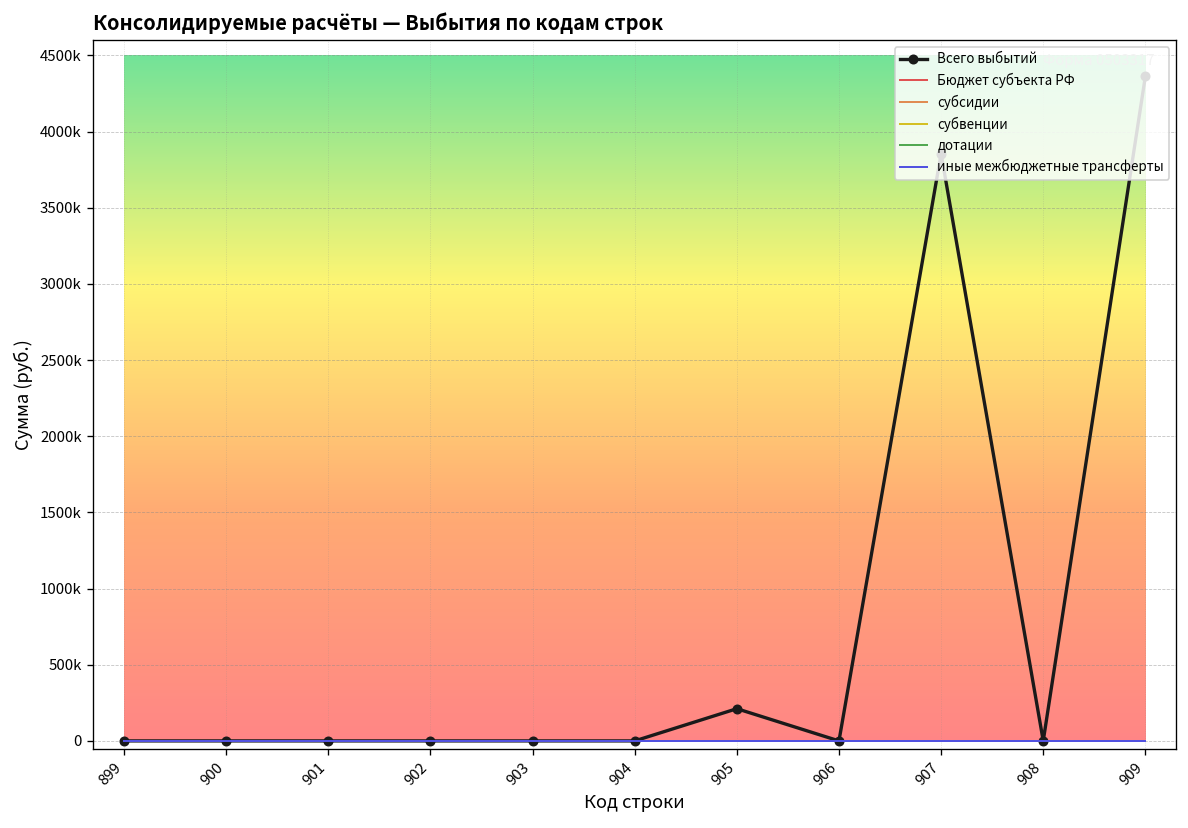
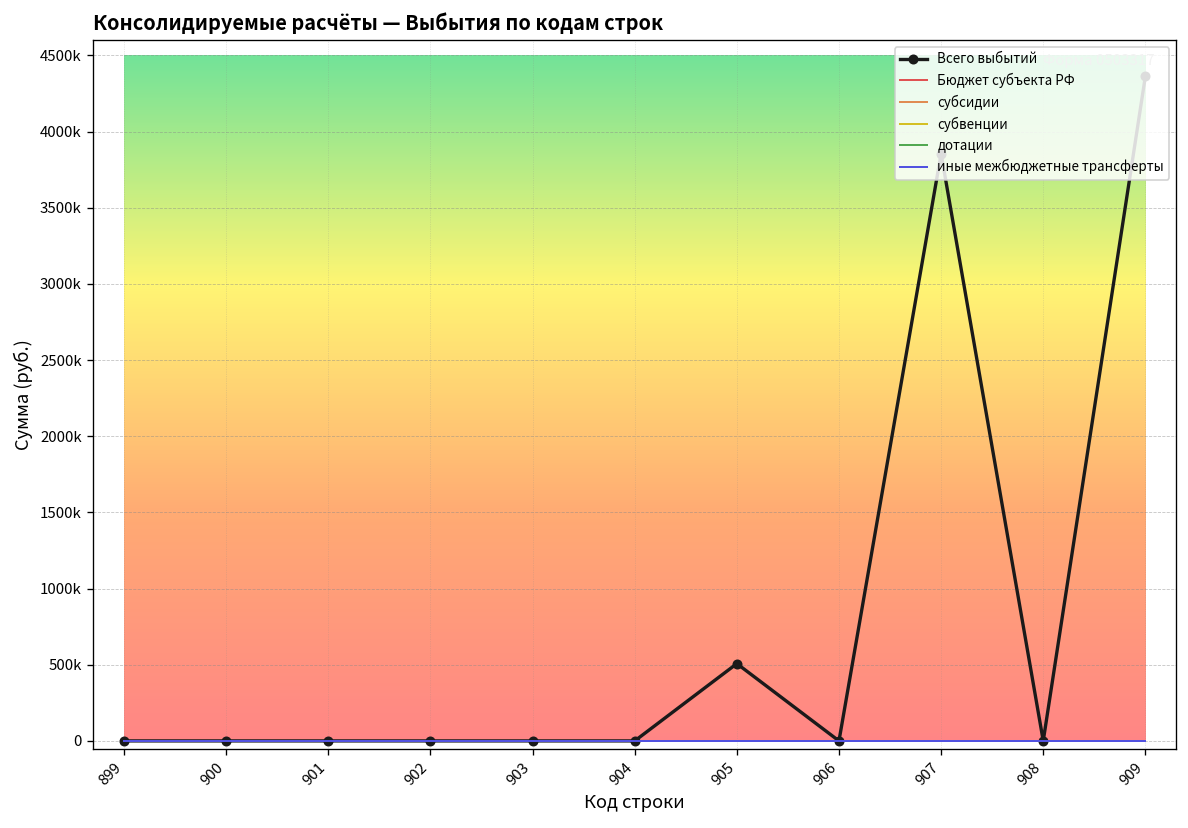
Всего выбытий, 905: 210000 -> 510000
